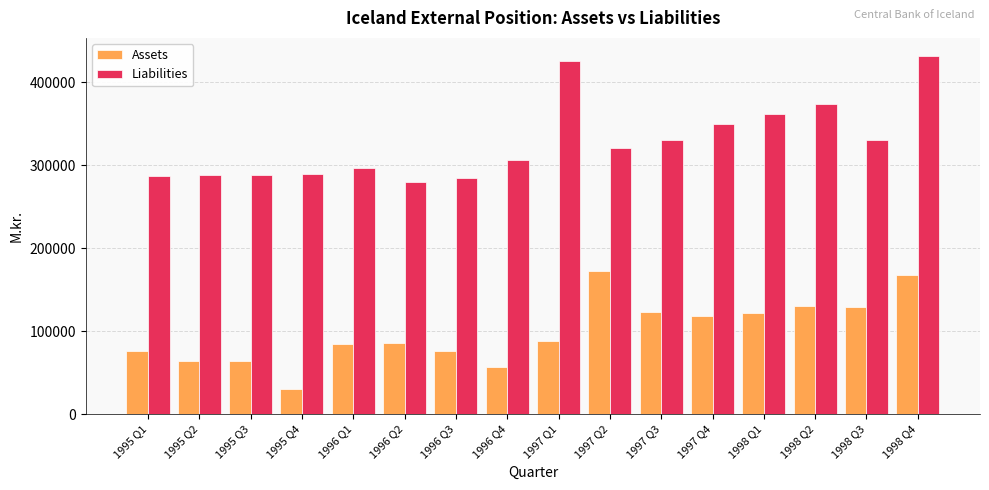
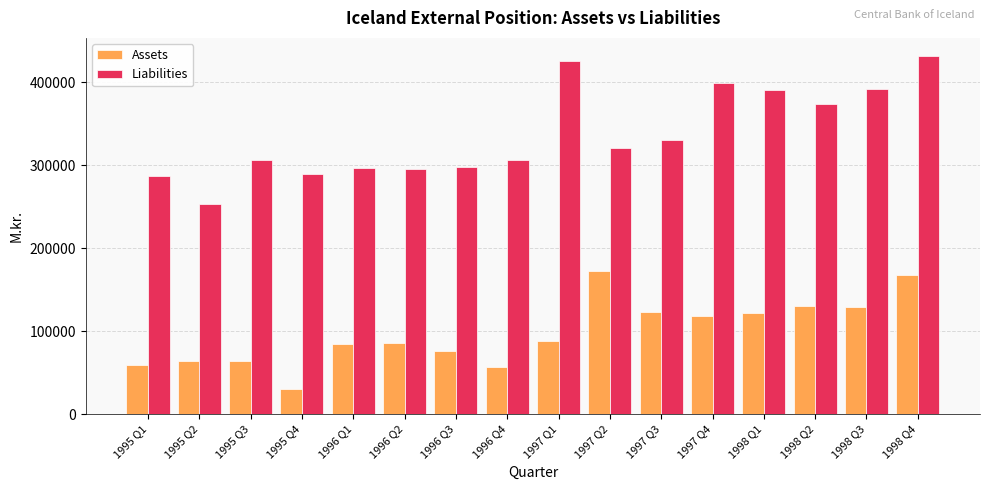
Assets, 1995 Q1: 80000 -> 60000
Liabilities, 1995 Q2: 290000 -> 250000
Liabilities, 1995 Q3: 290000 -> 310000
Liabilities, 1996 Q2: 280000 -> 290000
Liabilities, 1996 Q3: 280000 -> 300000
Liabilities, 1997 Q4: 350000 -> 400000
Liabilities, 1998 Q1: 360000 -> 390000
Liabilities, 1998 Q3: 330000 -> 390000
